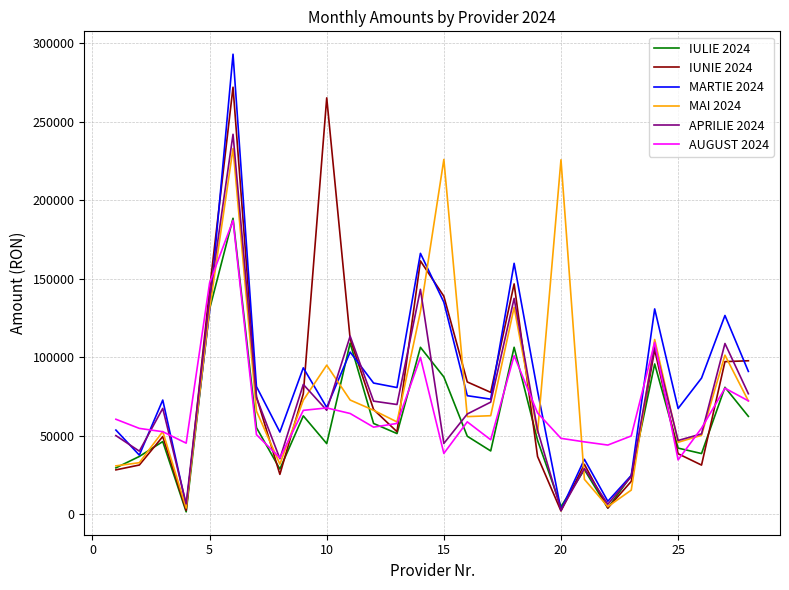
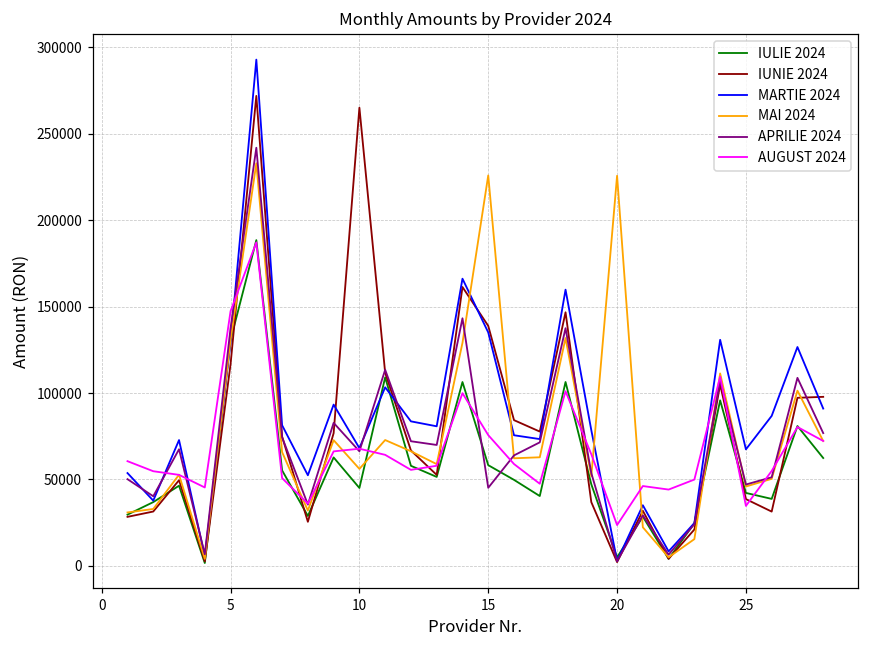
IUNIE 2024, 5: 143000 -> 117000
MAI 2024, 10: 95000 -> 56000
IULIE 2024, 15: 87000 -> 58000
AUGUST 2024, 15: 39000 -> 76000
AUGUST 2024, 20: 48000 -> 24000
